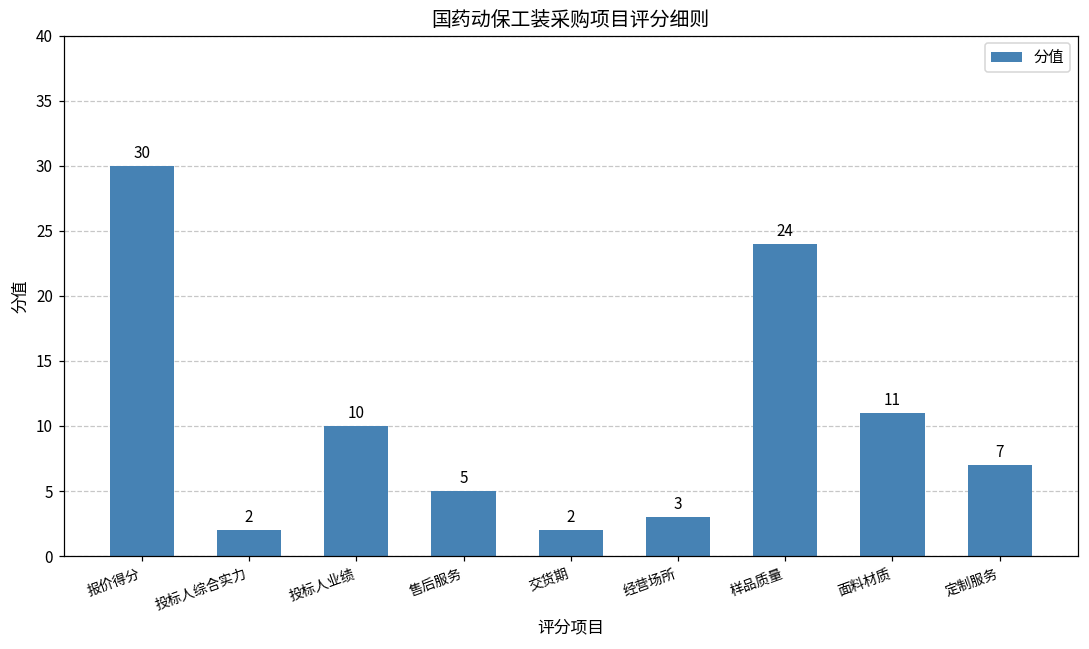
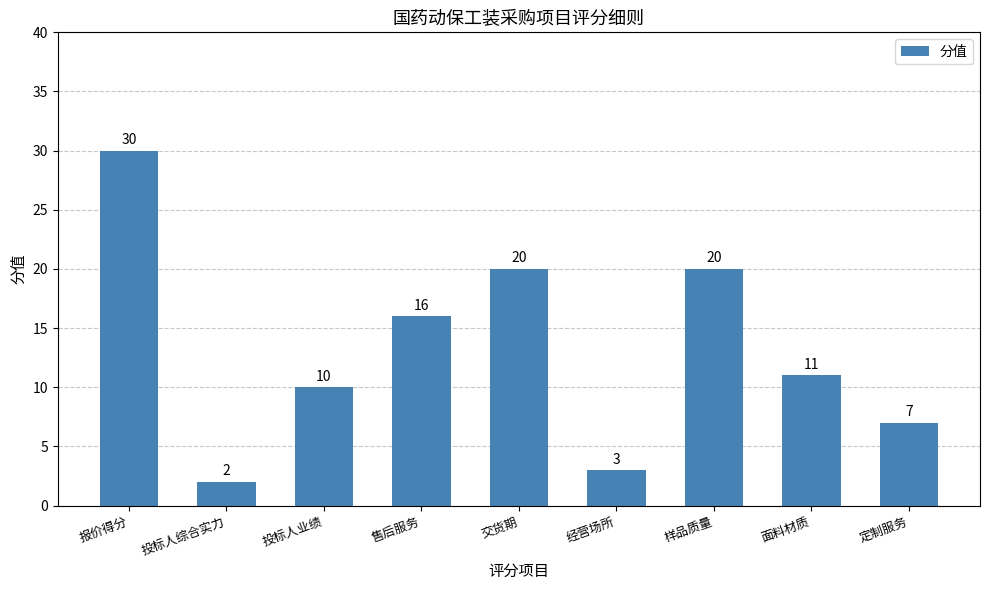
售后服务: 5 -> 16
交货期: 2 -> 20
样品质量: 24 -> 20
